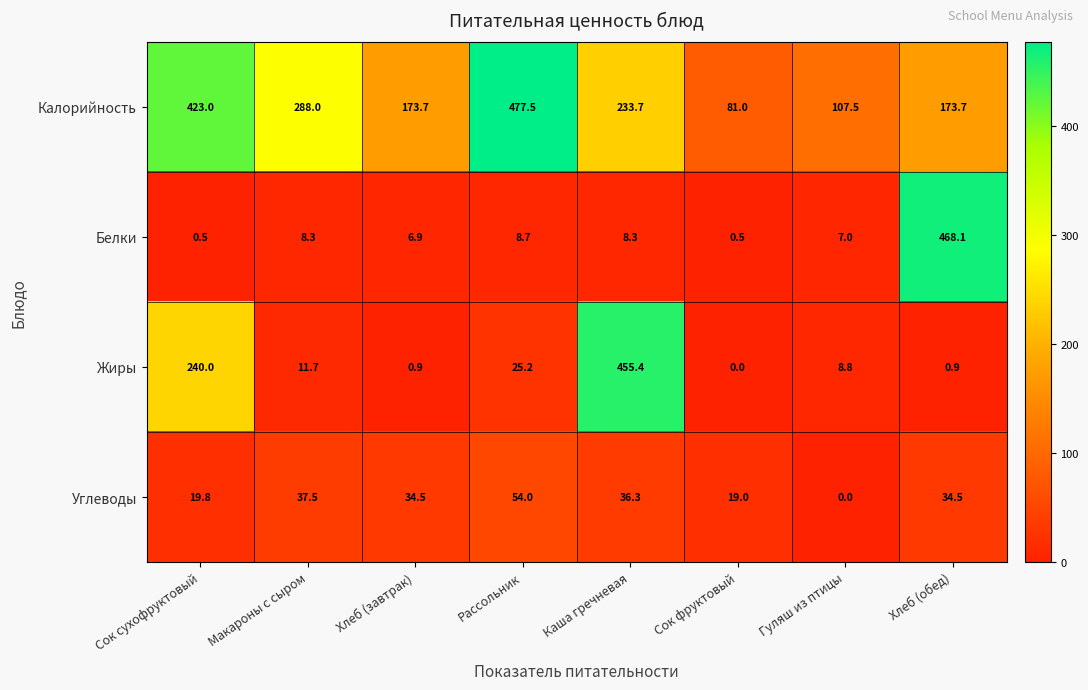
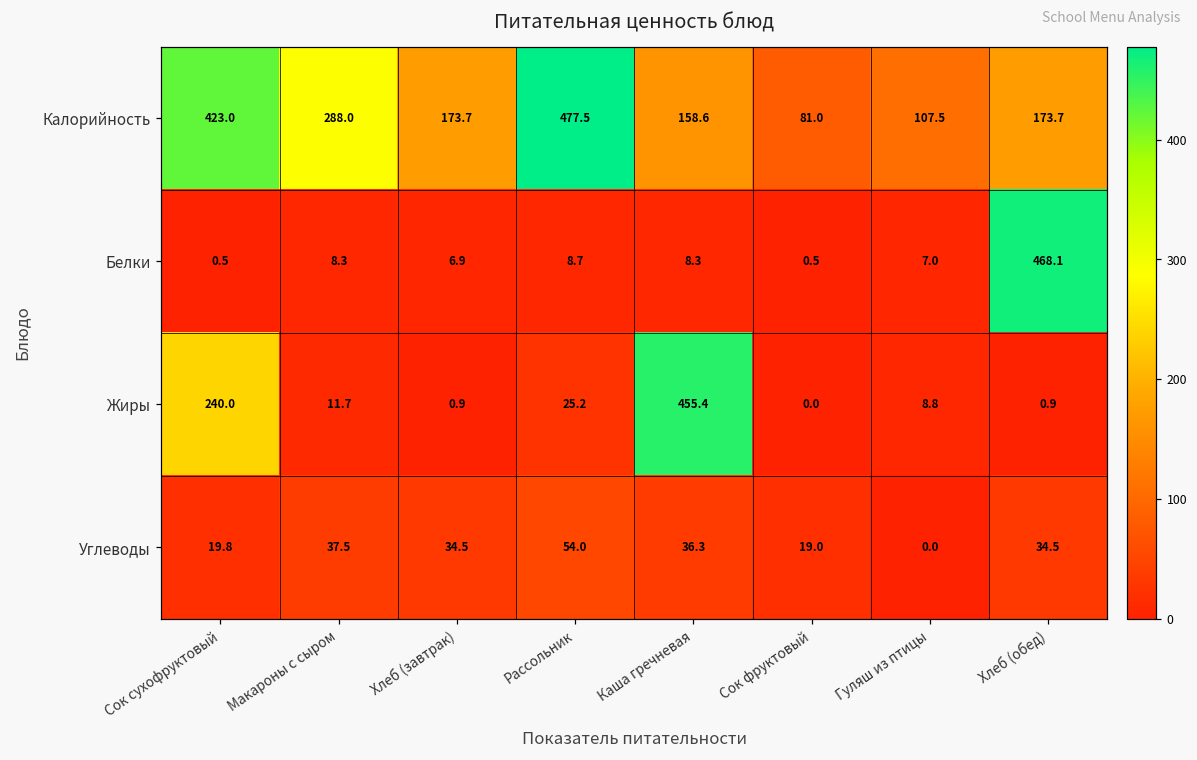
Калорийность, Каша гречневая: 233.7 -> 158.6
